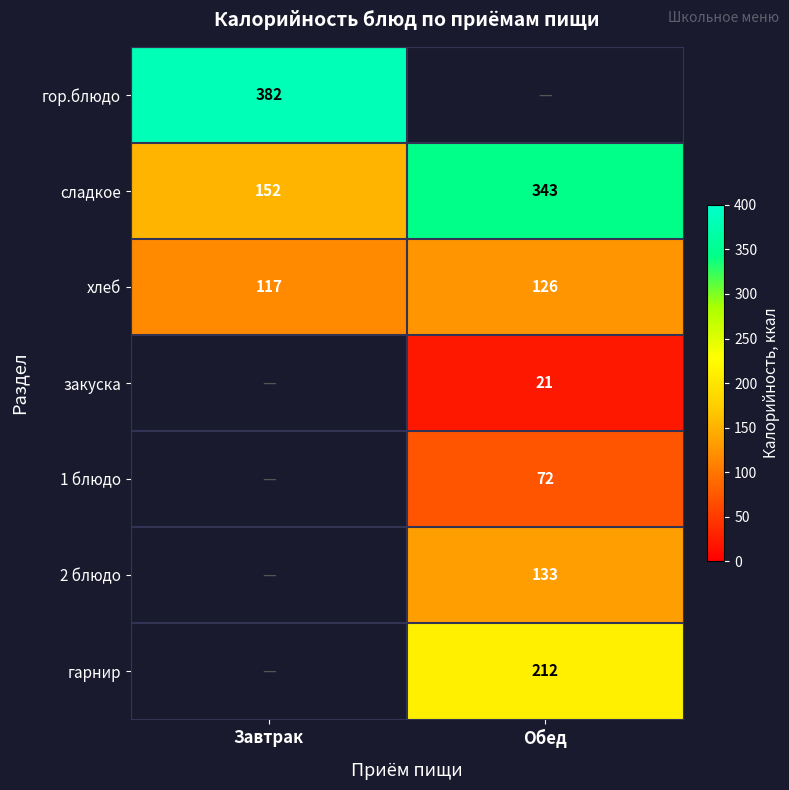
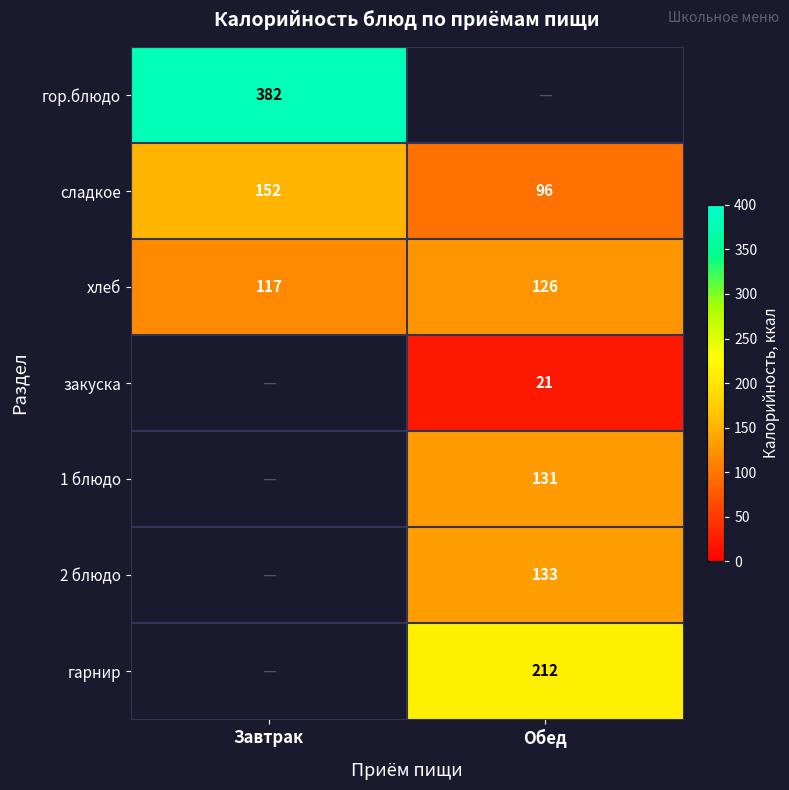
сладкое, Обед: 343 -> 96
1 блюдо, Обед: 72 -> 131
